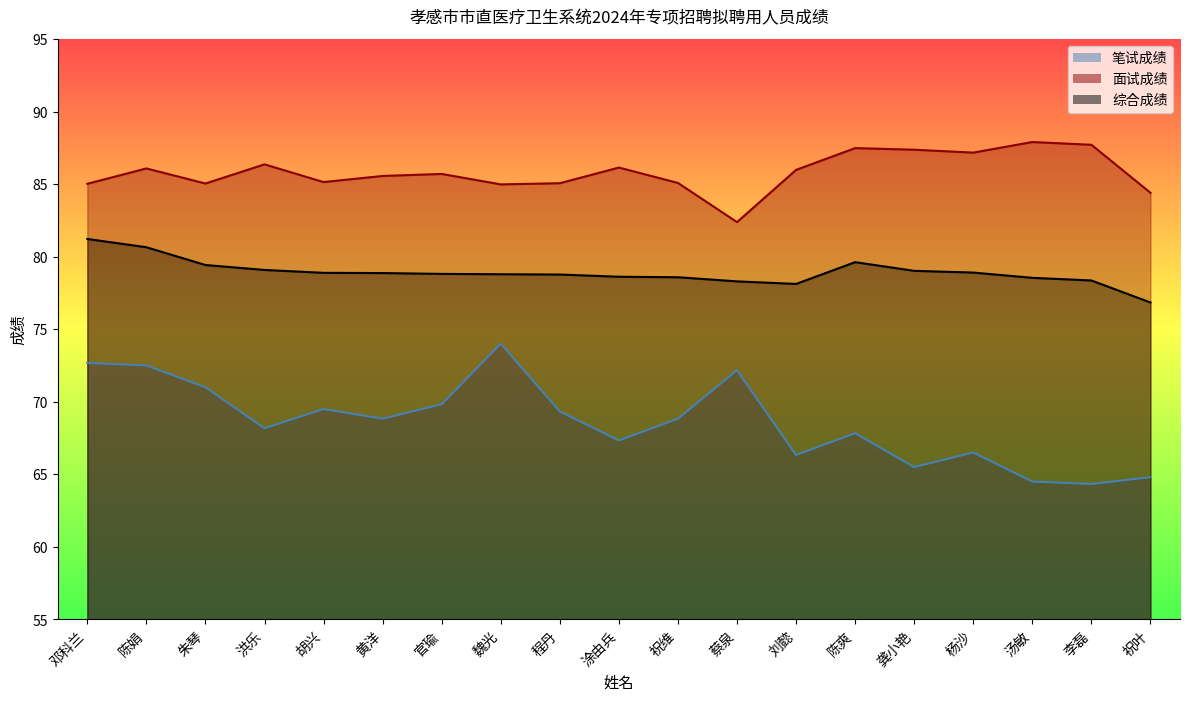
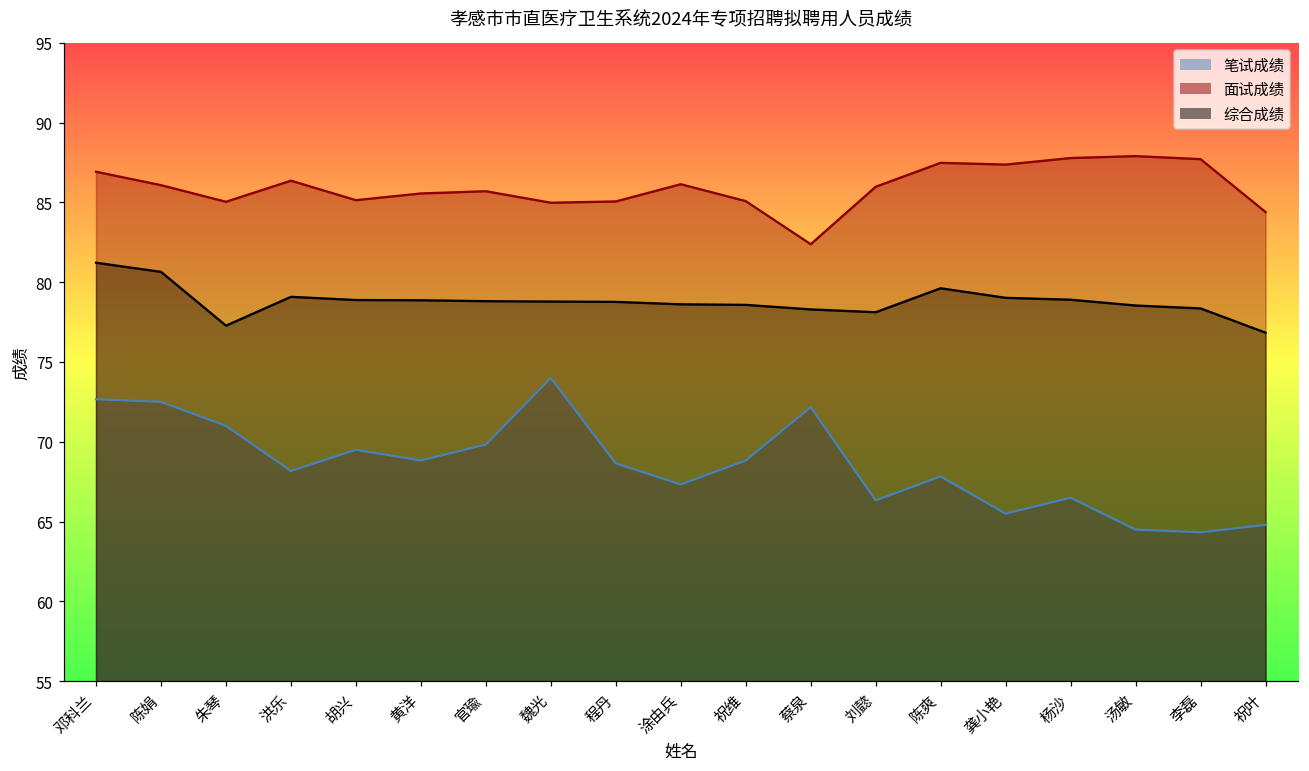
面试成绩, 邓科兰: 85.0 -> 86.9
综合成绩, 朱琴: 79.4 -> 77.3
笔试成绩, 程丹: 69.3 -> 68.7
面试成绩, 杨沙: 87.2 -> 87.8
